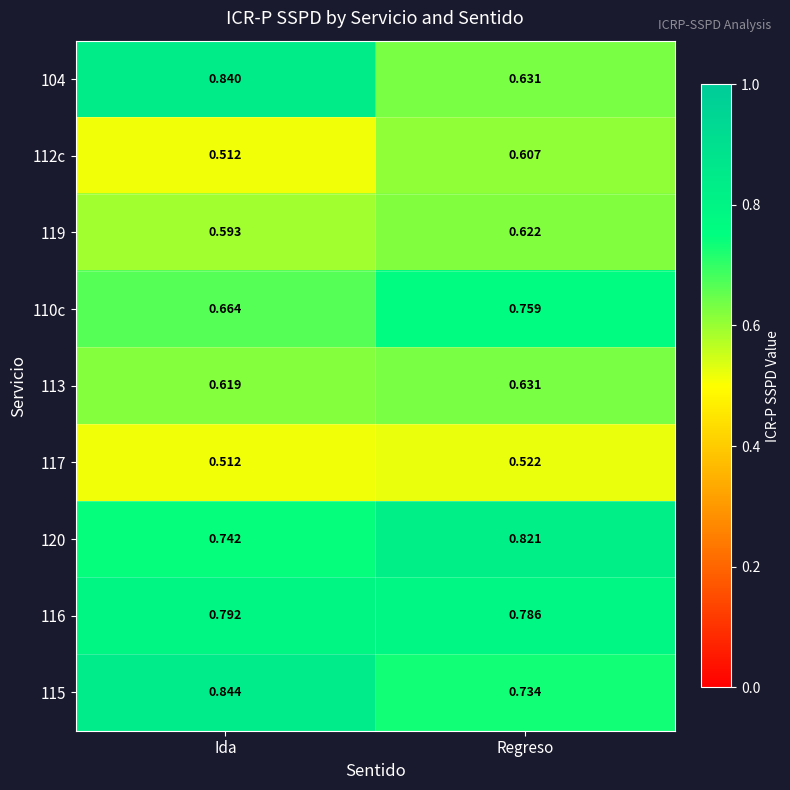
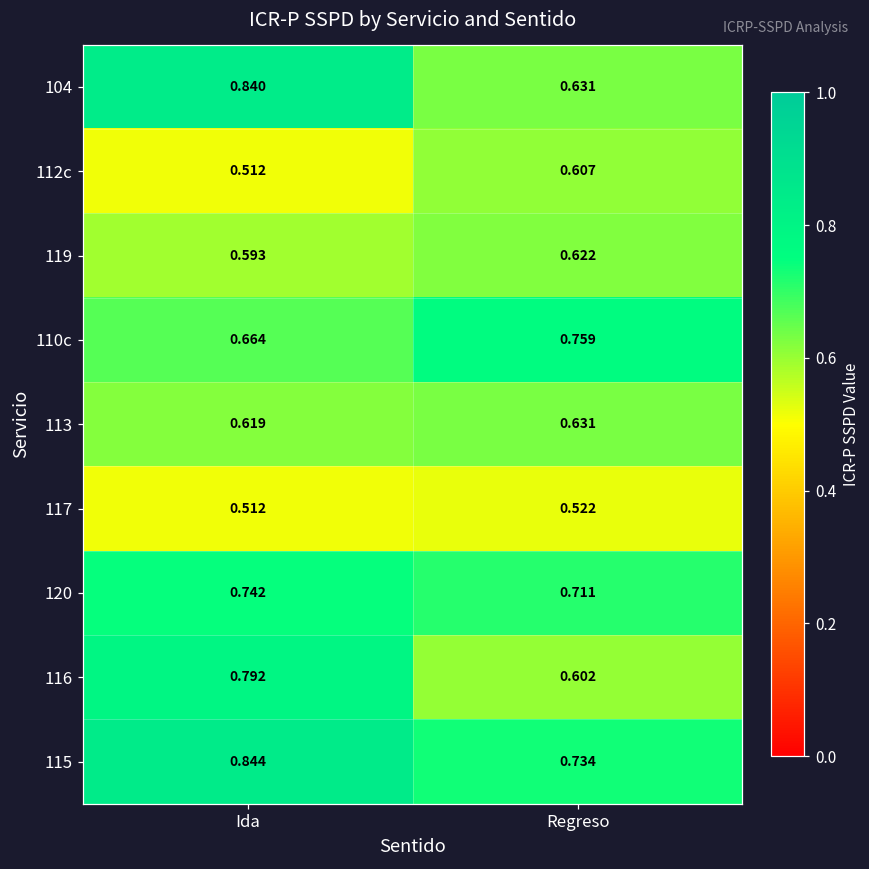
120, Regreso: 0.821 -> 0.711
116, Regreso: 0.786 -> 0.602
